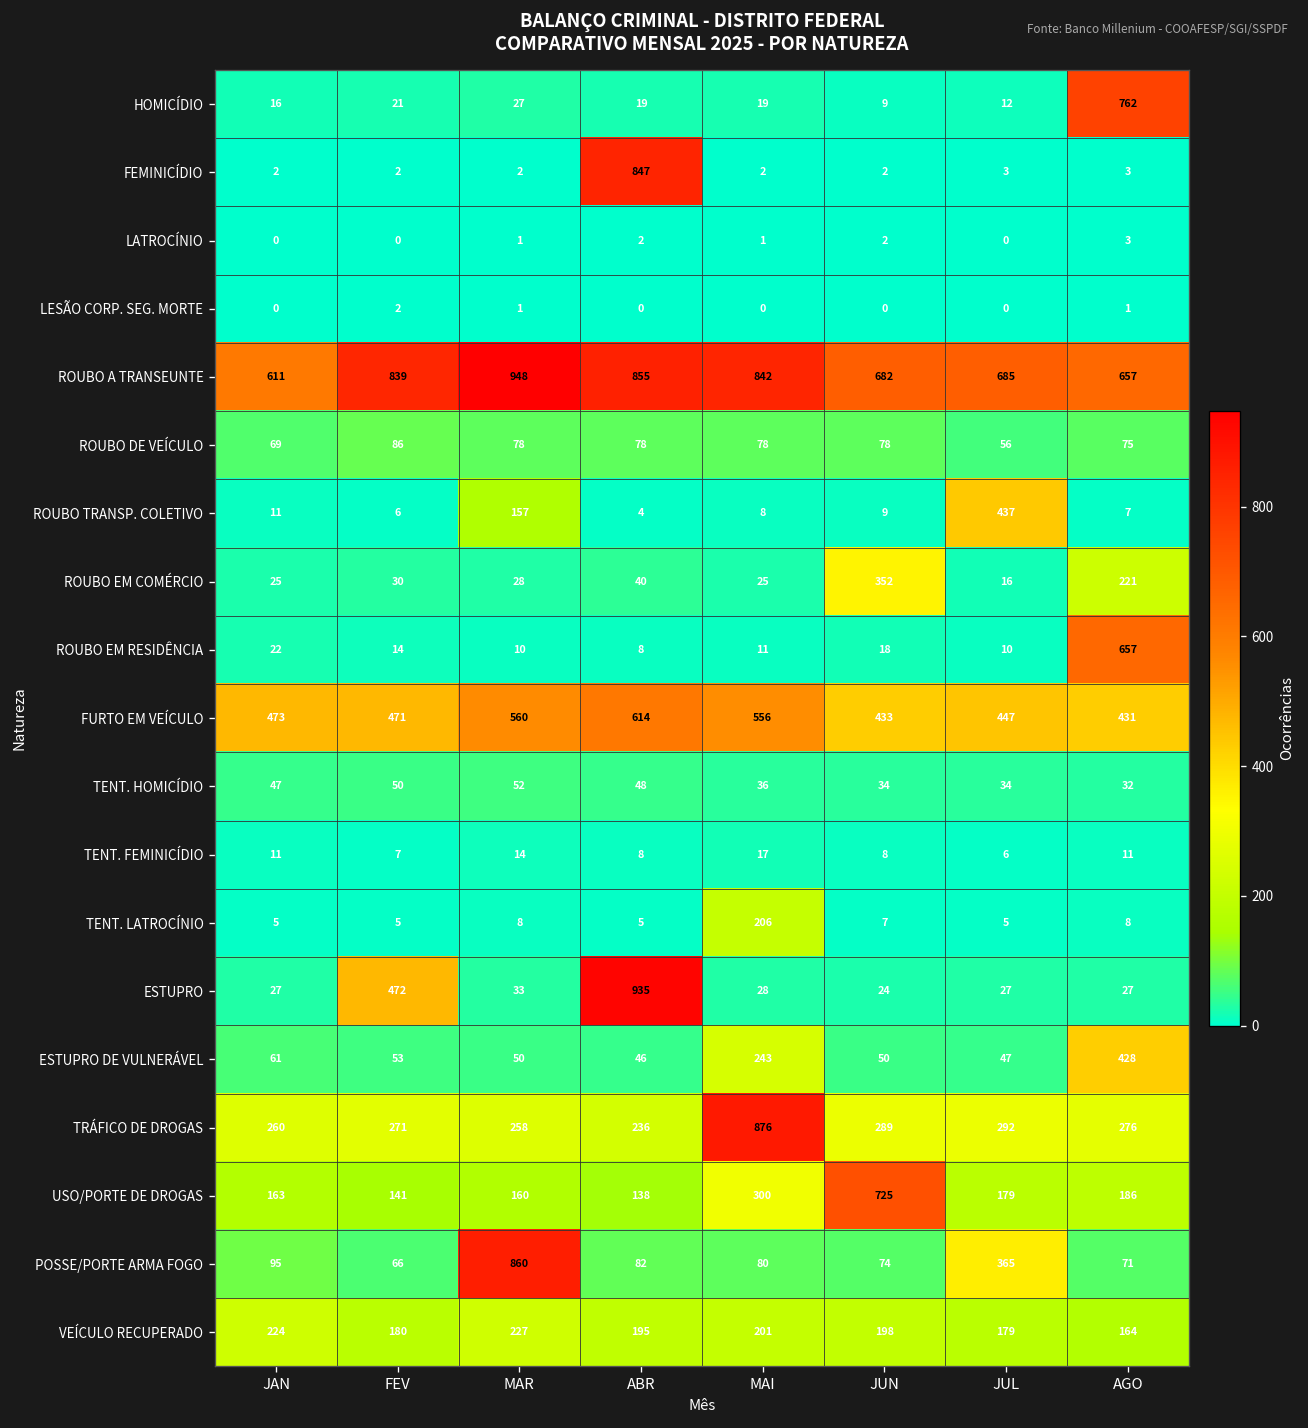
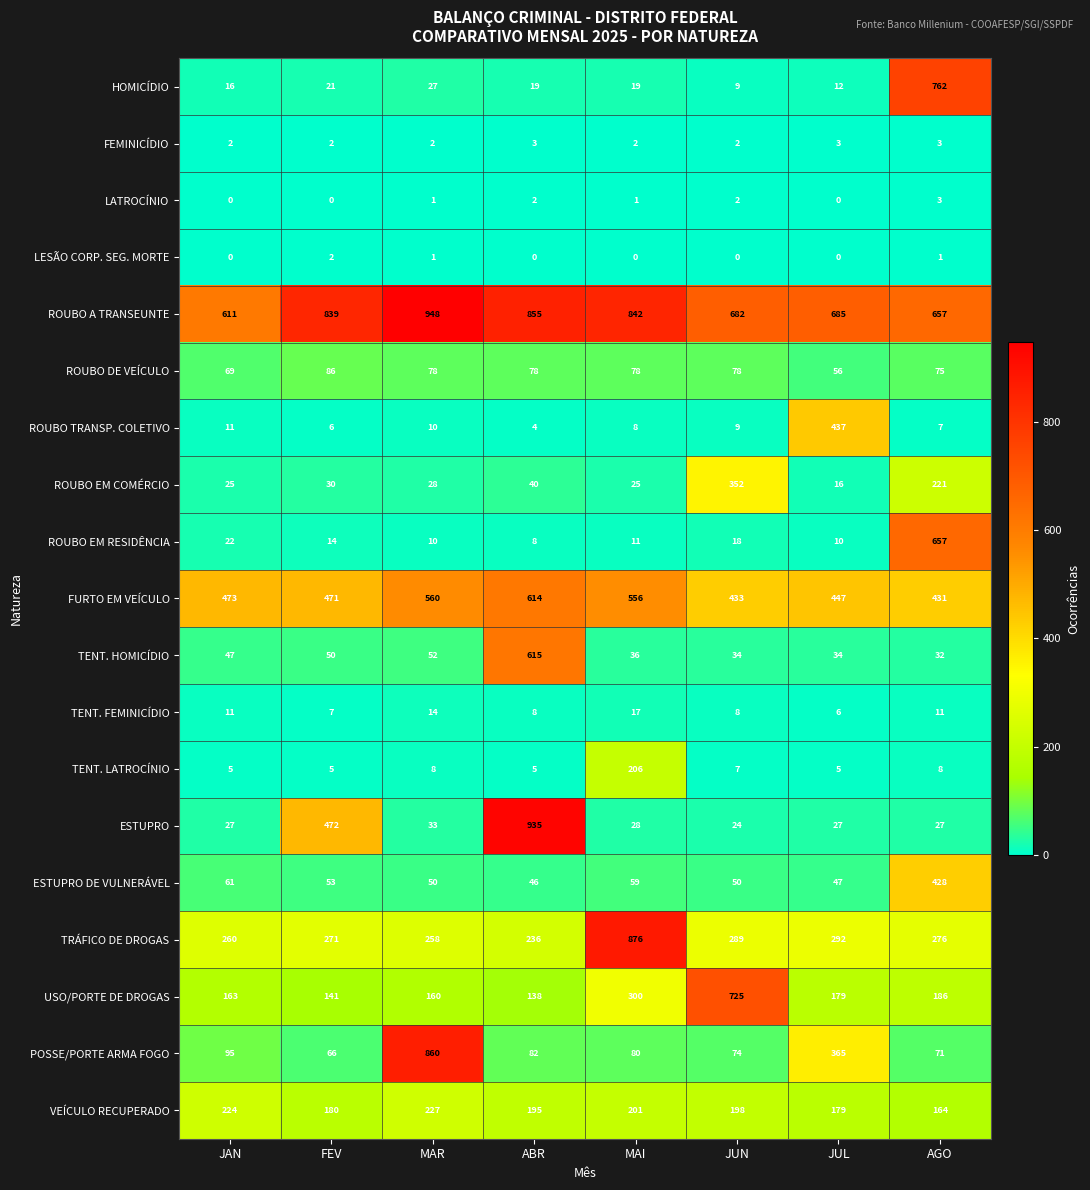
FEMINICÍDIO, ABR: 847 -> 3
ROUBO TRANSP. COLETIVO, MAR: 157 -> 10
TENT. HOMICÍDIO, ABR: 48 -> 615
ESTUPRO DE VULNERÁVEL, MAI: 243 -> 59
